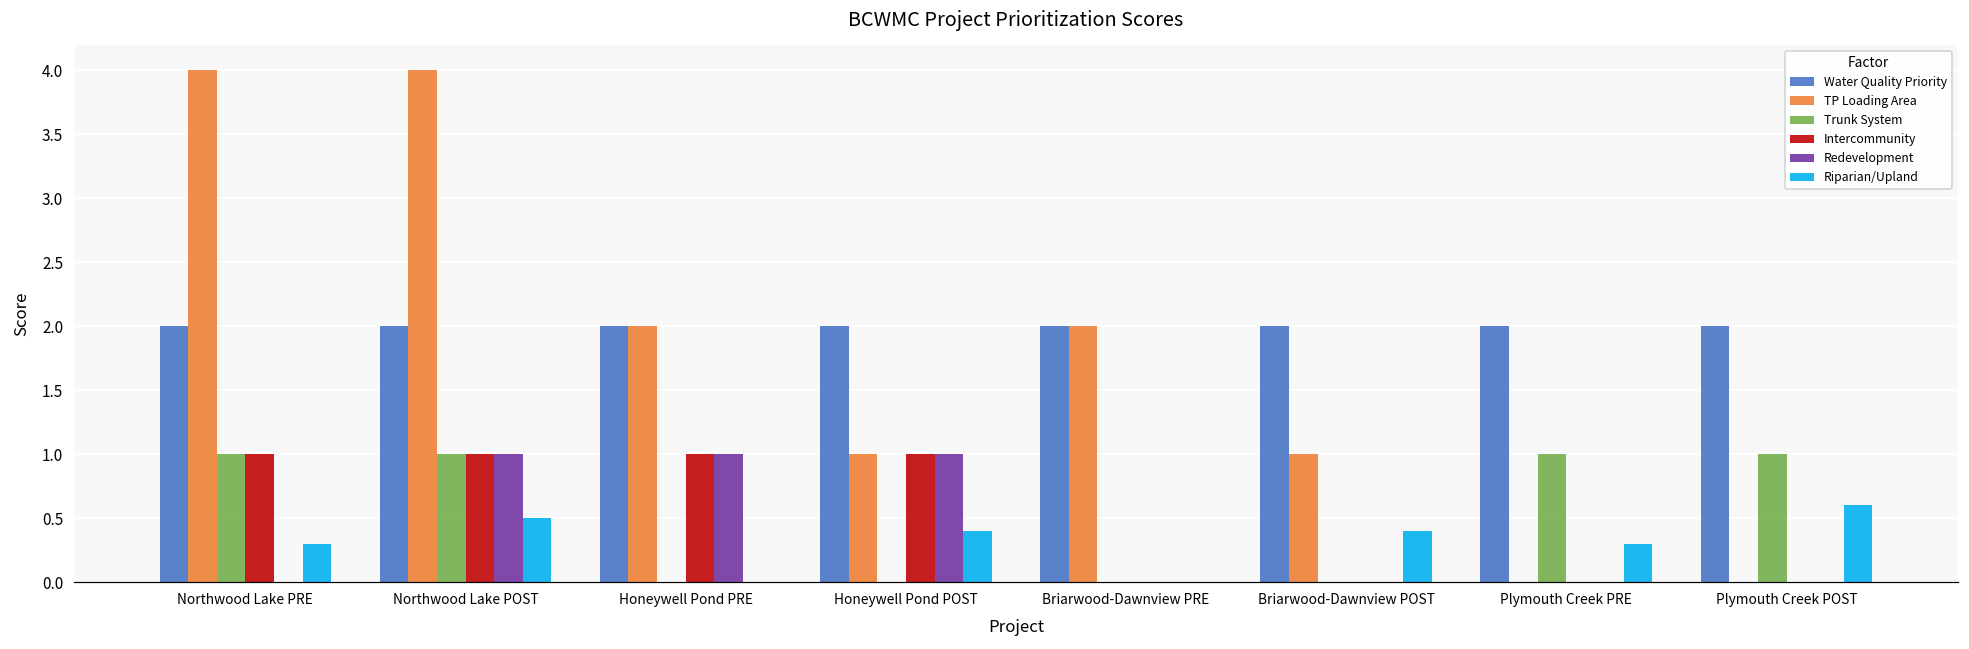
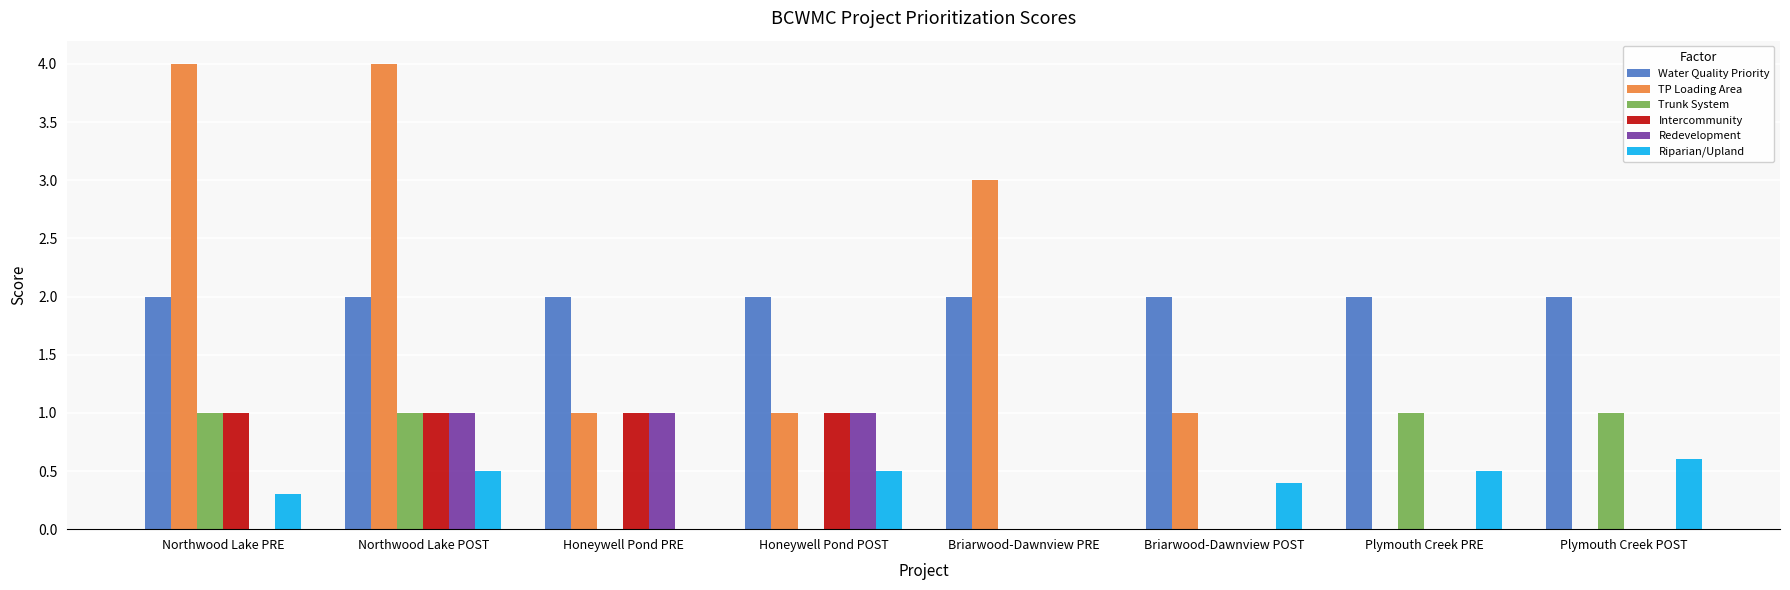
TP Loading Area, Honeywell Pond PRE: 2 -> 1
Riparian/Upland, Honeywell Pond POST: 0.4 -> 0.5
TP Loading Area, Briarwood-Dawnview PRE: 2 -> 3
Riparian/Upland, Plymouth Creek PRE: 0.3 -> 0.5
